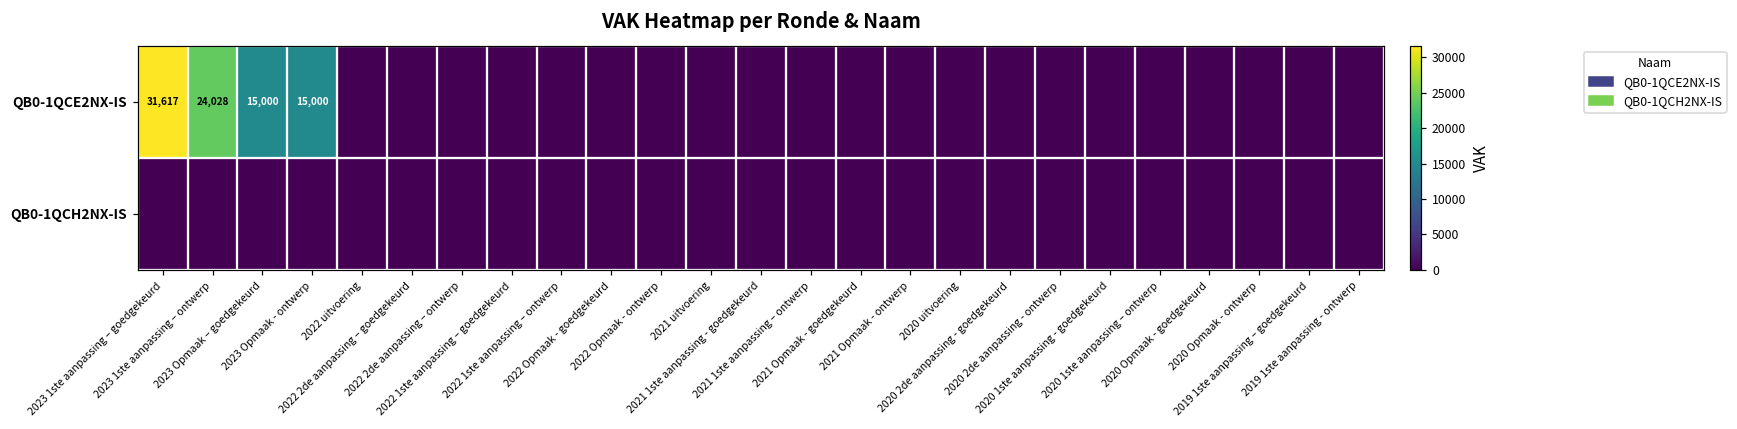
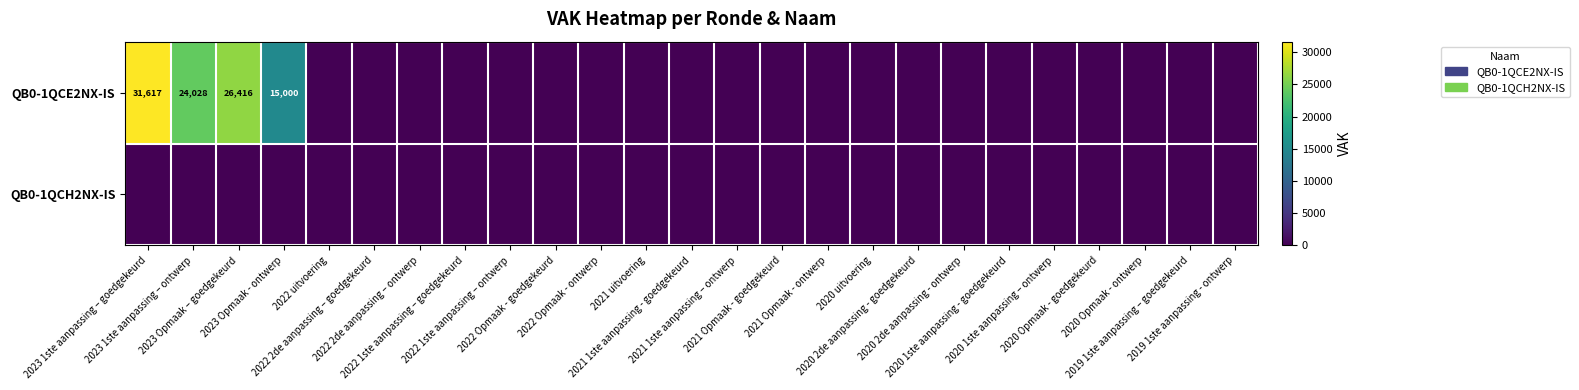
QB0-1QCE2NX-IS, 2023 Opmaak – goedgekeurd: 15,000 -> 26,416
